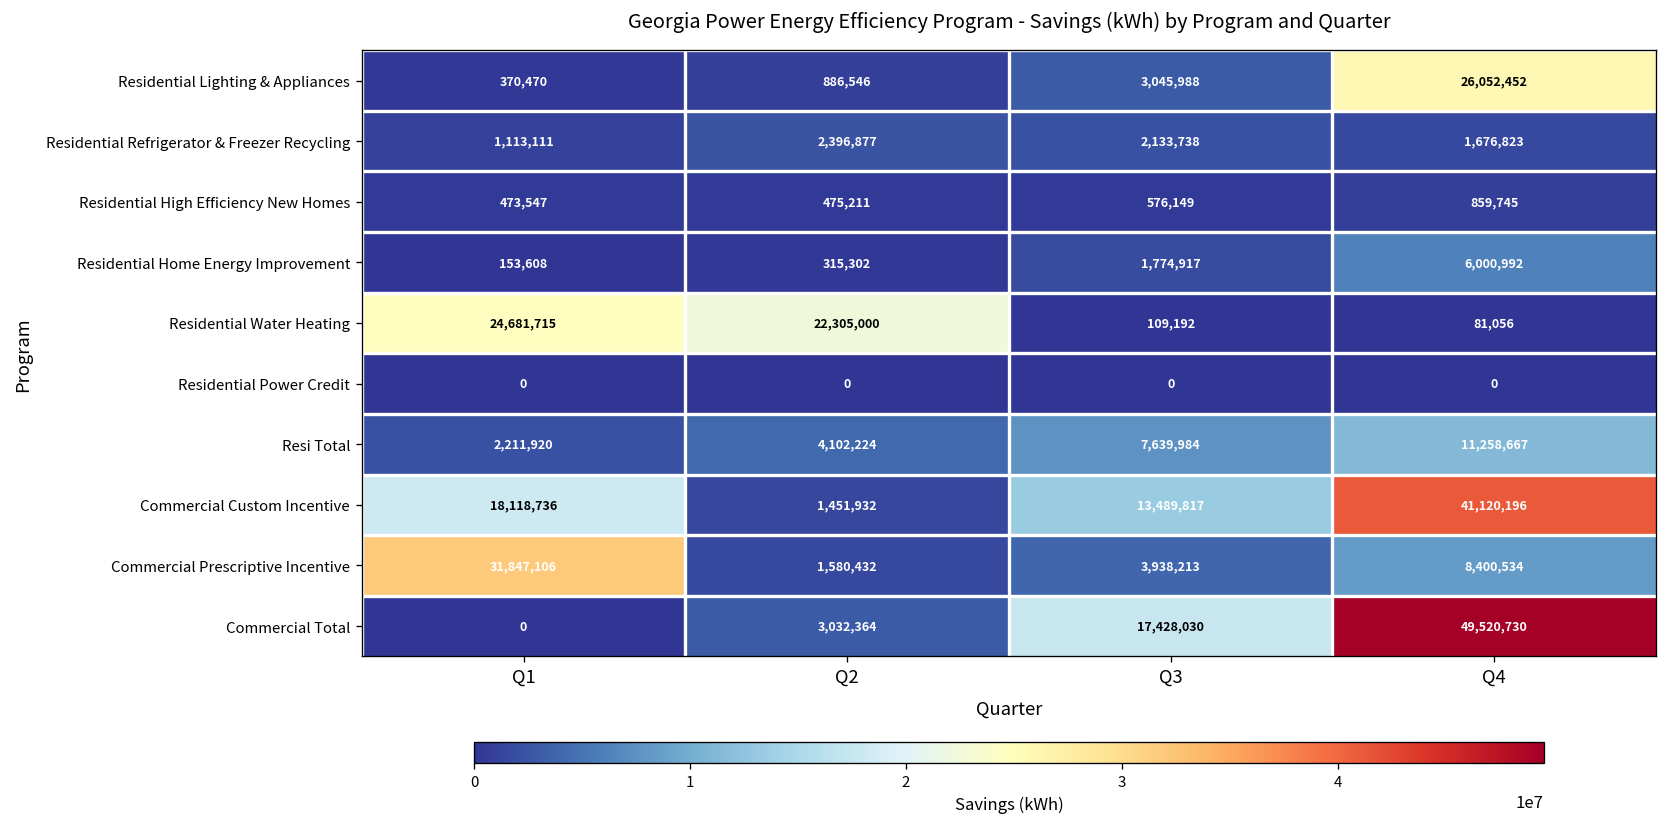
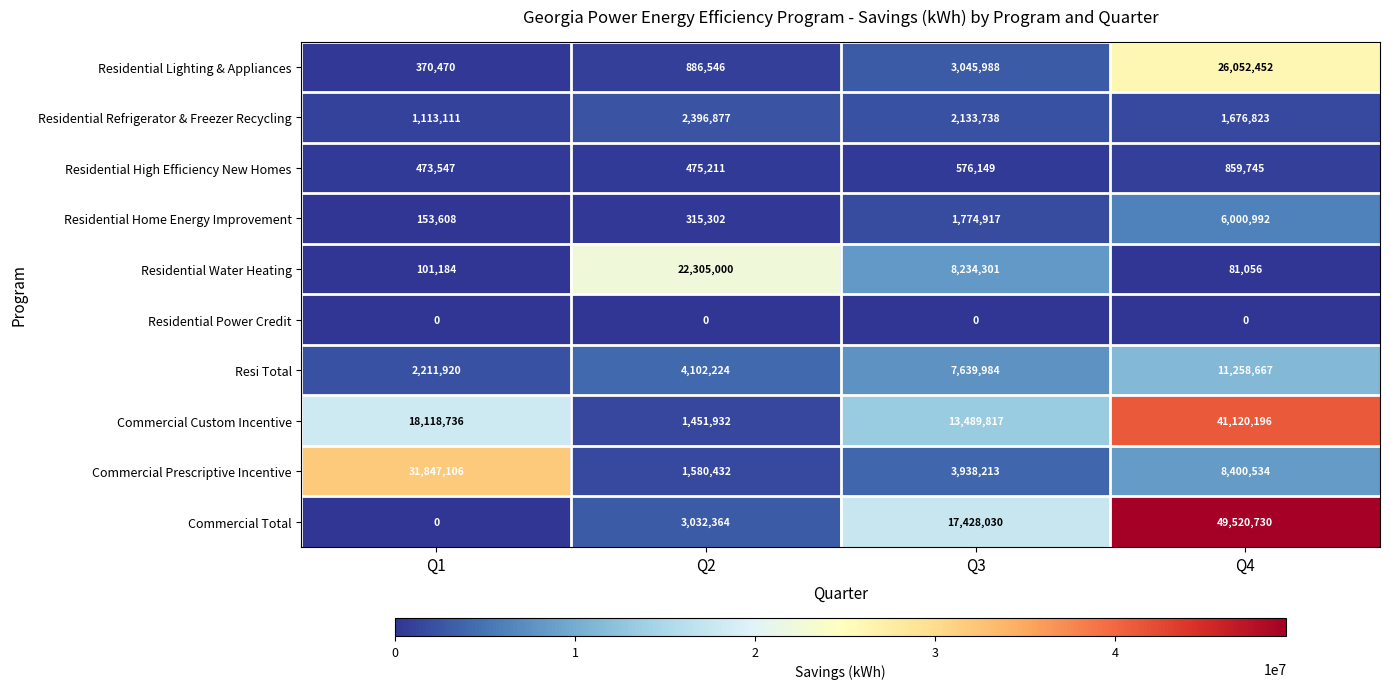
Residential Water Heating, Q1: 24,681,715 -> 101,184
Residential Water Heating, Q3: 109,192 -> 8,234,301
